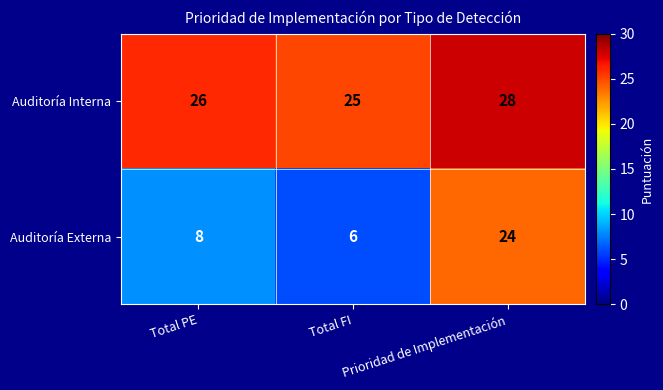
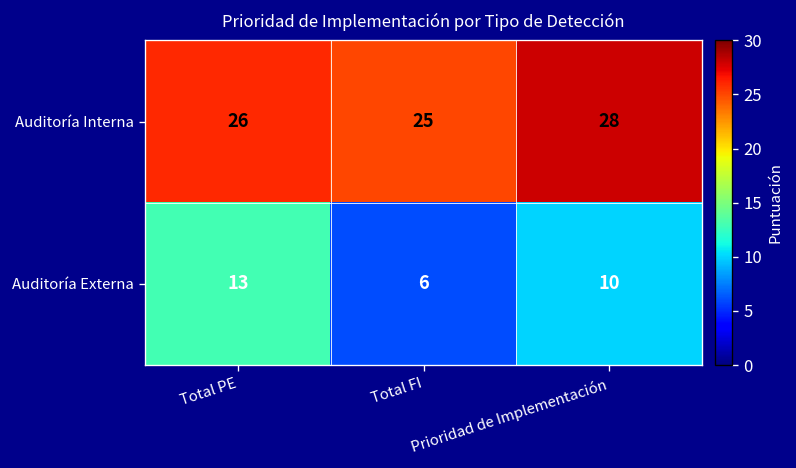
Auditoría Externa, Total PE: 8 -> 13
Auditoría Externa, Prioridad de Implementación: 24 -> 10
